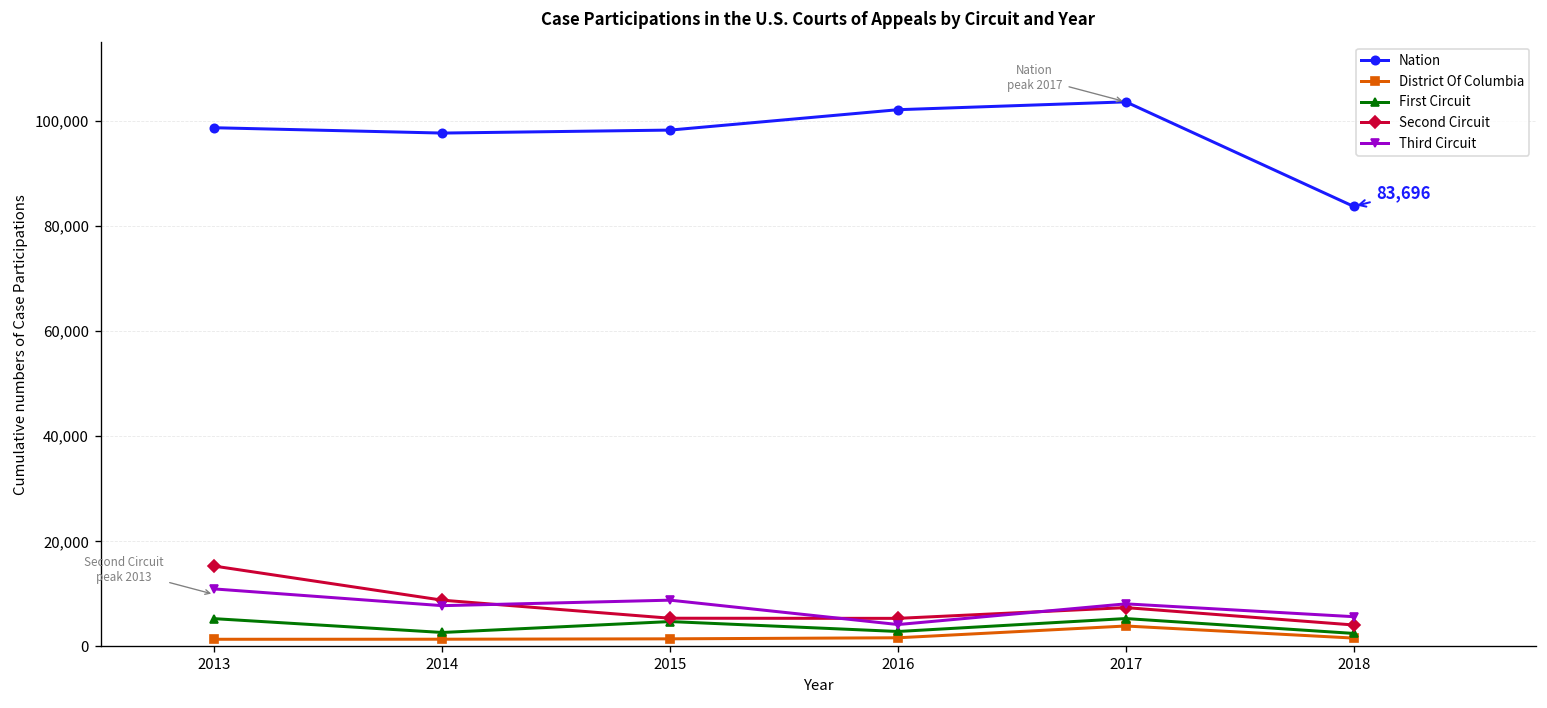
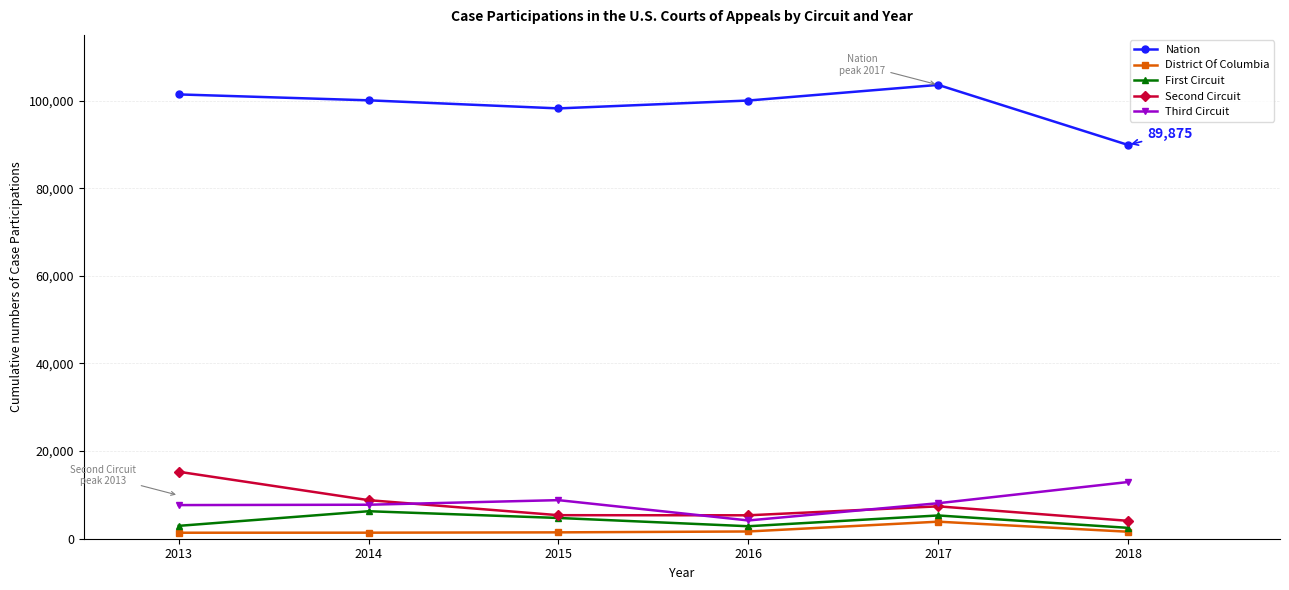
Nation, 2013: 99,000 -> 101,000
First Circuit, 2013: 5,000 -> 3,000
Third Circuit, 2013: 11,000 -> 8,000
Nation, 2014: 98,000 -> 100,000
First Circuit, 2014: 3,000 -> 6,000
Nation, 2016: 102,000 -> 100,000
Nation, 2018: 83,696 -> 89,875
Third Circuit, 2018: 6,000 -> 13,000
